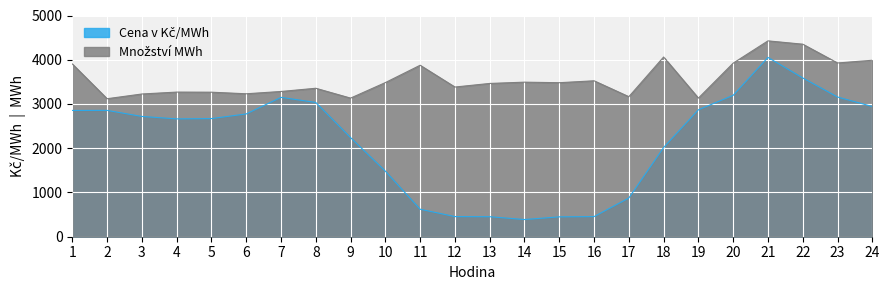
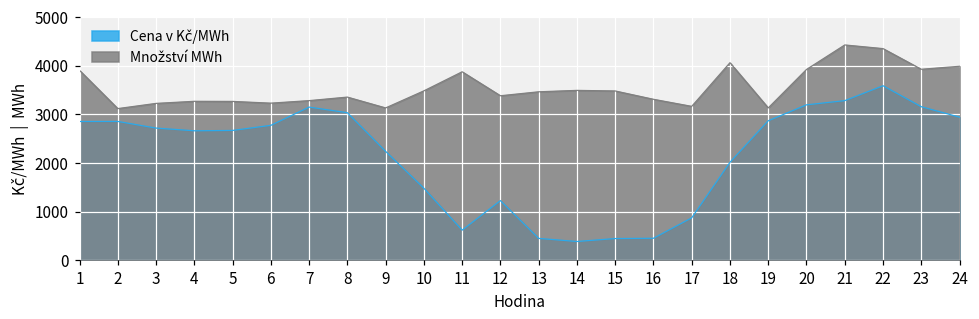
Cena v Kč/MWh, 12: 500 -> 1200
Množství MWh, 16: 3500 -> 3300
Cena v Kč/MWh, 21: 4100 -> 3300
